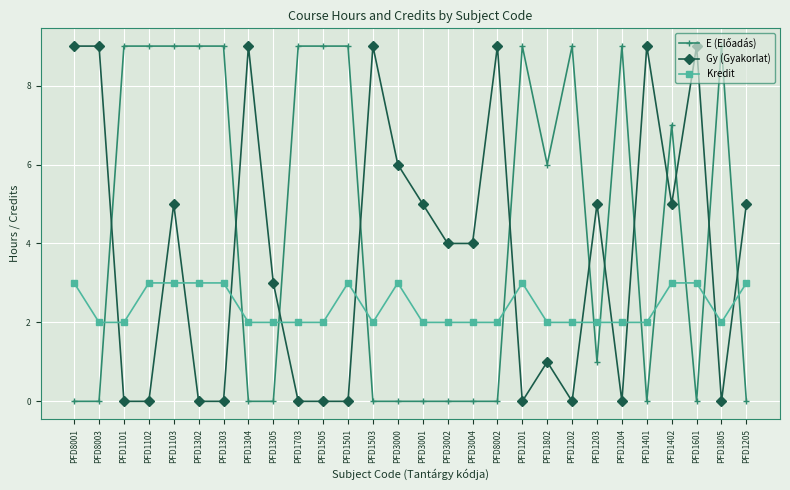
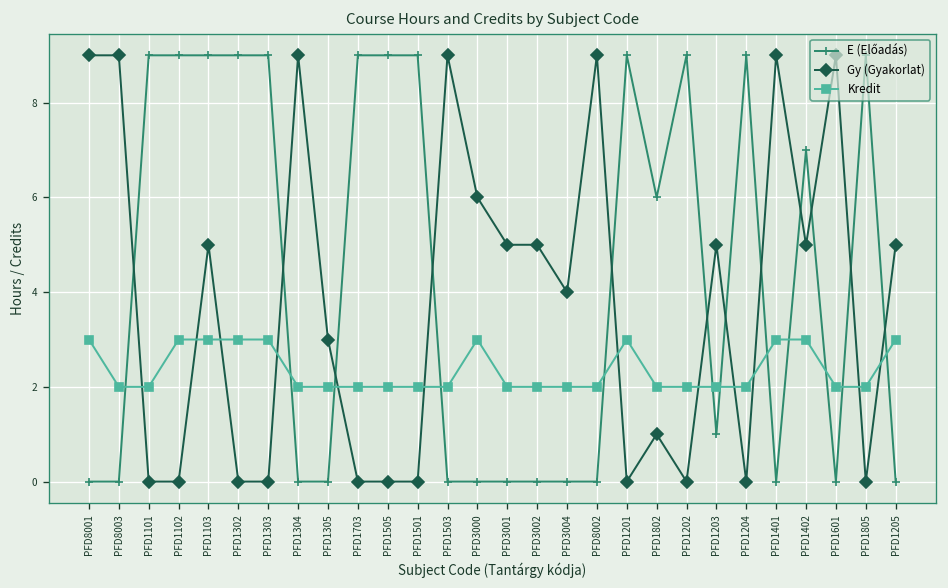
Kredit, PFD1501: 3 -> 2
Gy (Gyakorlat), PFD3002: 4 -> 5
Kredit, PFD1401: 2 -> 3
Kredit, PFD1601: 3 -> 2
